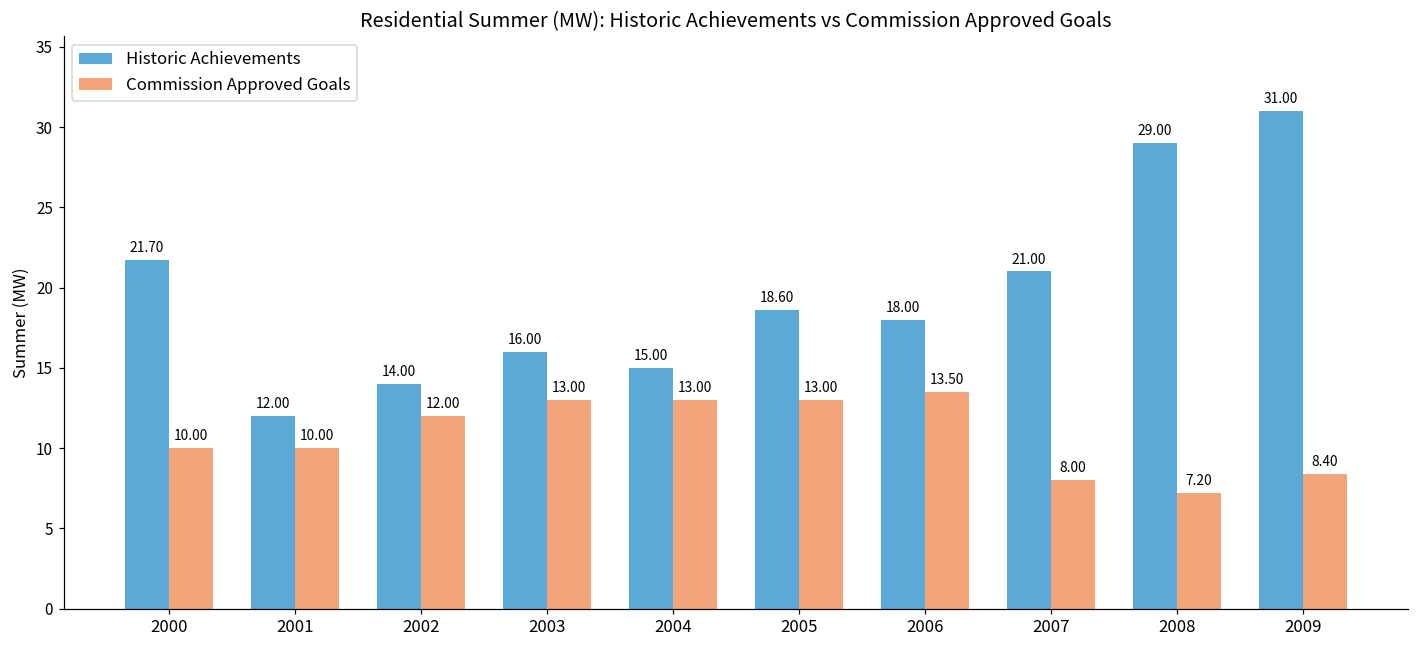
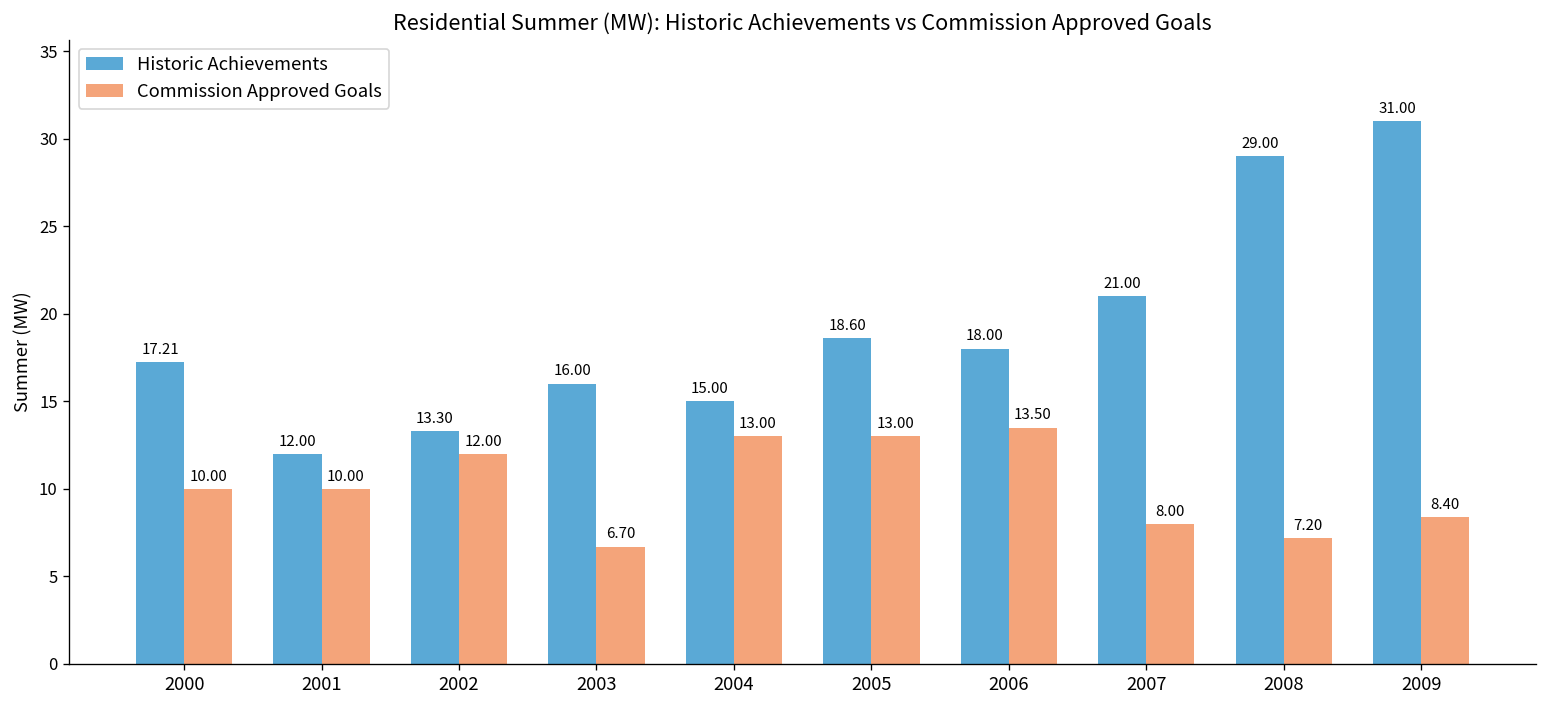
Historic Achievements, 2000: 21.70 -> 17.21
Historic Achievements, 2002: 14.00 -> 13.30
Commission Approved Goals, 2003: 13.00 -> 6.70
